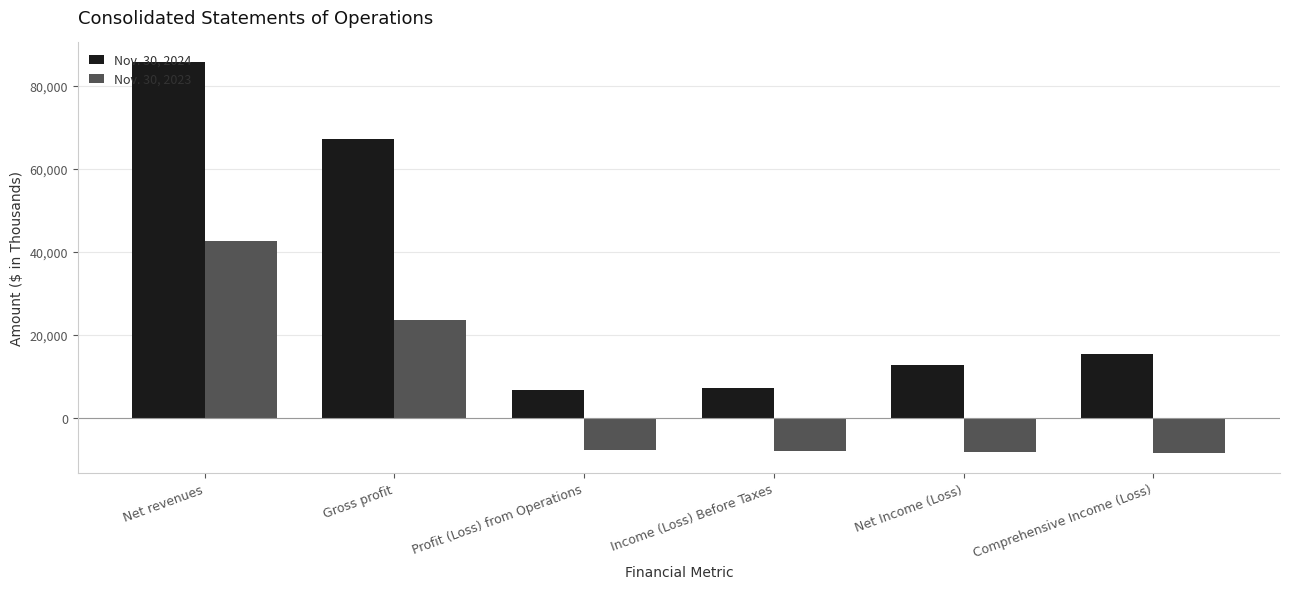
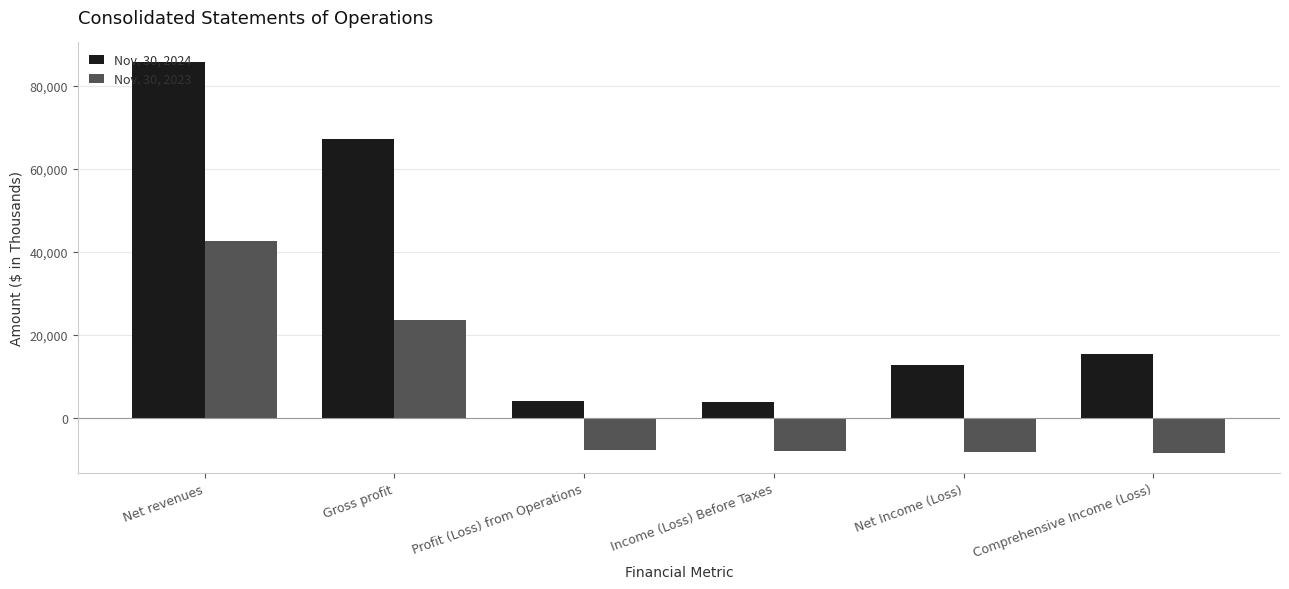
Nov. 30, 2024, Profit (Loss) from Operations: 7,000 -> 4,000
Nov. 30, 2024, Income (Loss) Before Taxes: 7,000 -> 4,000
